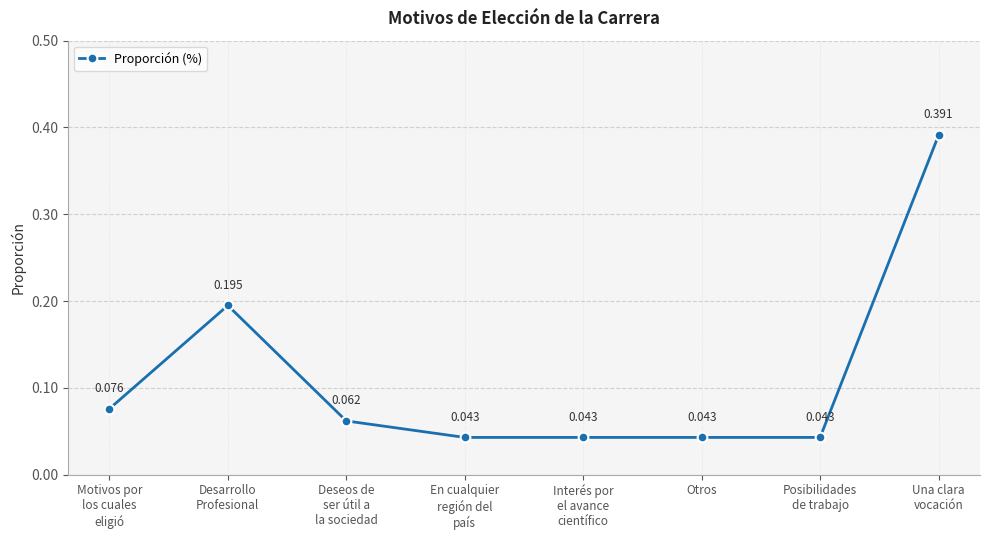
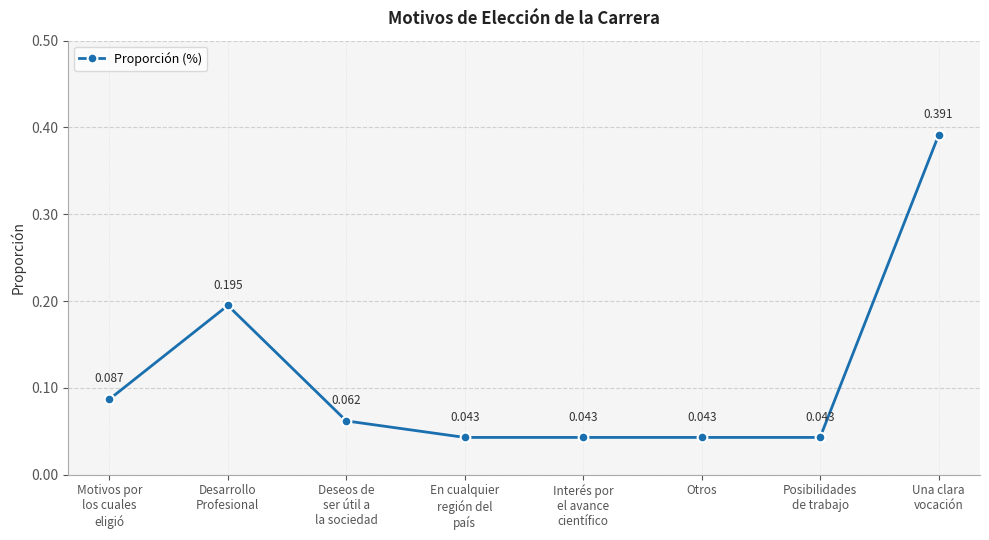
Motivos por los cuales eligió: 0.076 -> 0.087
